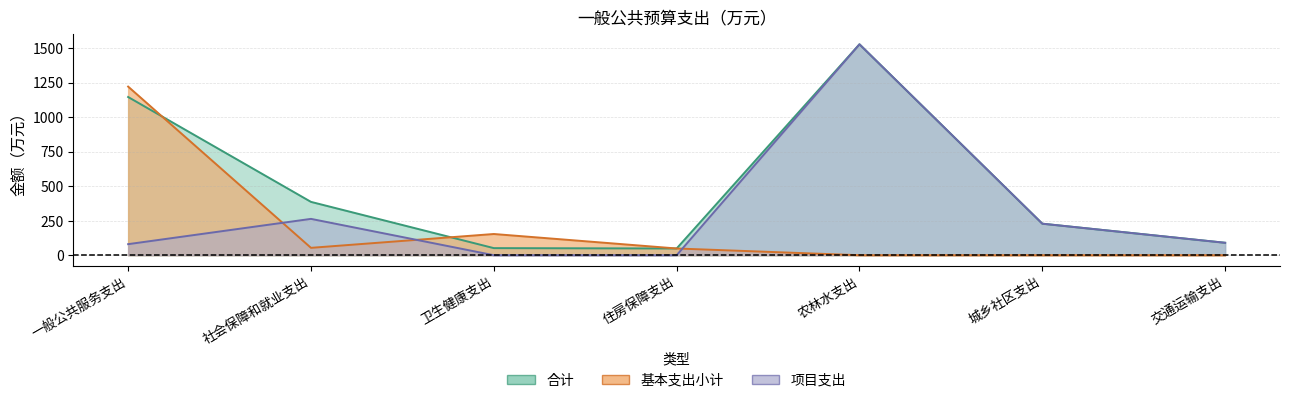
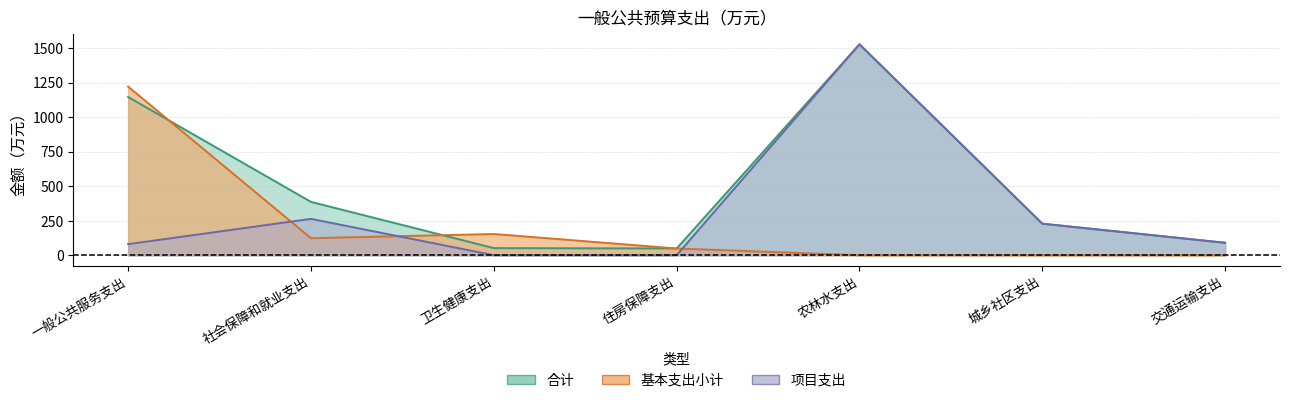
基本支出小计, 社会保障和就业支出: 50 -> 120
